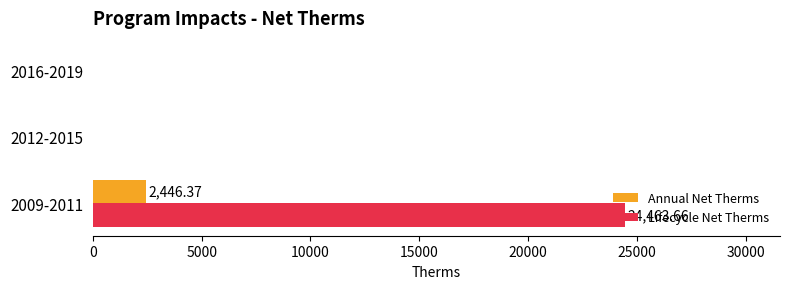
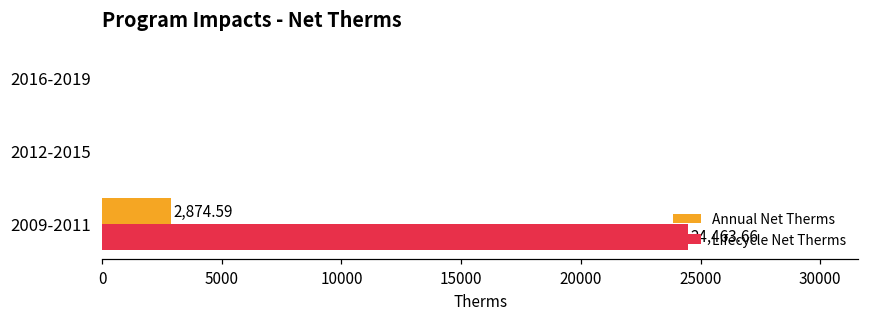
Annual Net Therms, 2009-2011: 2,446.37 -> 2,874.59
